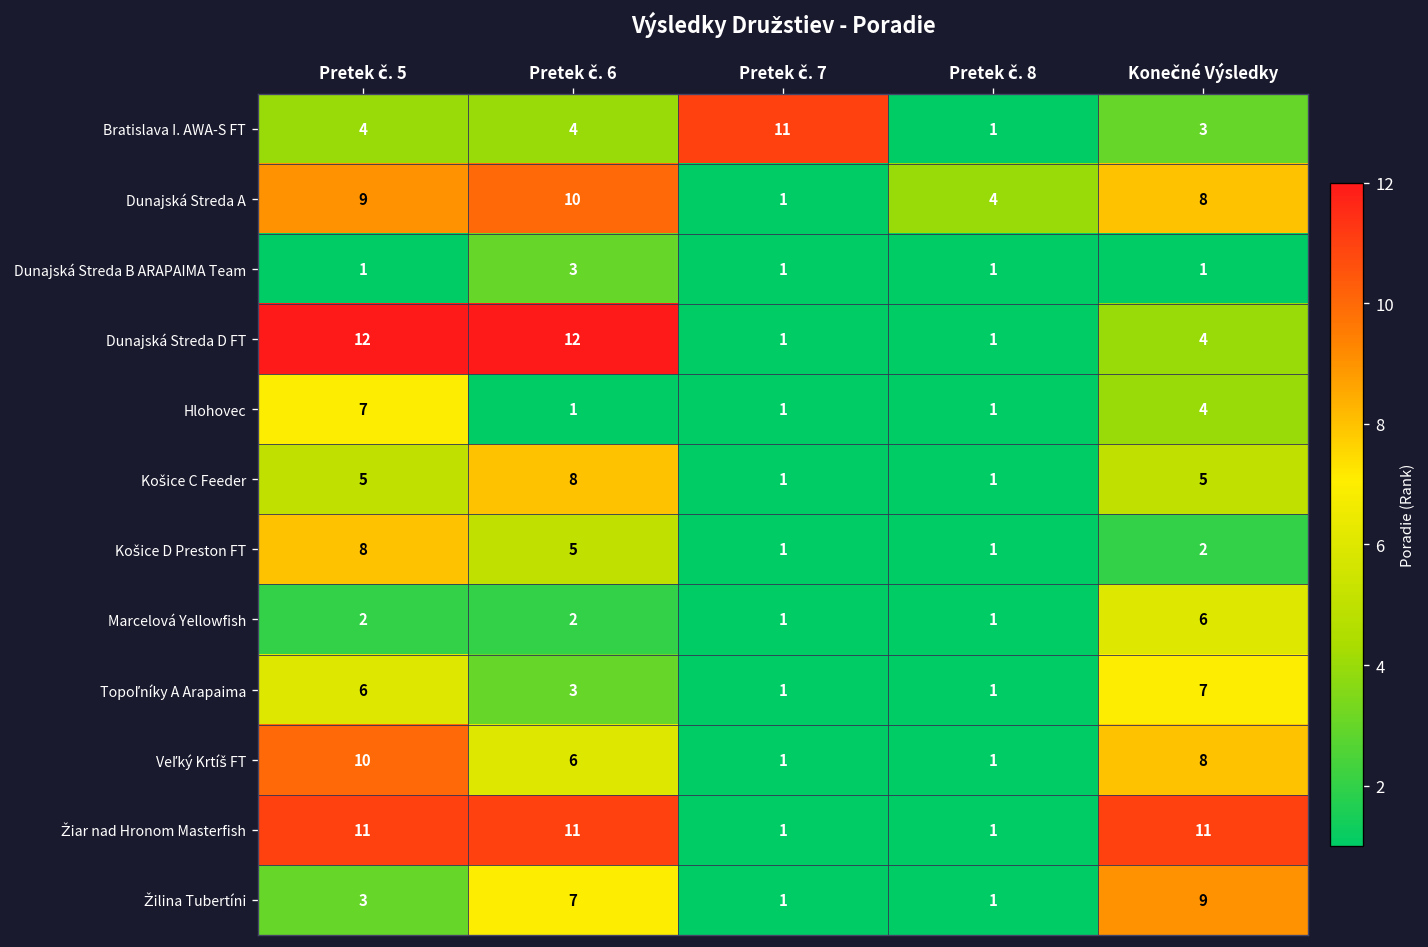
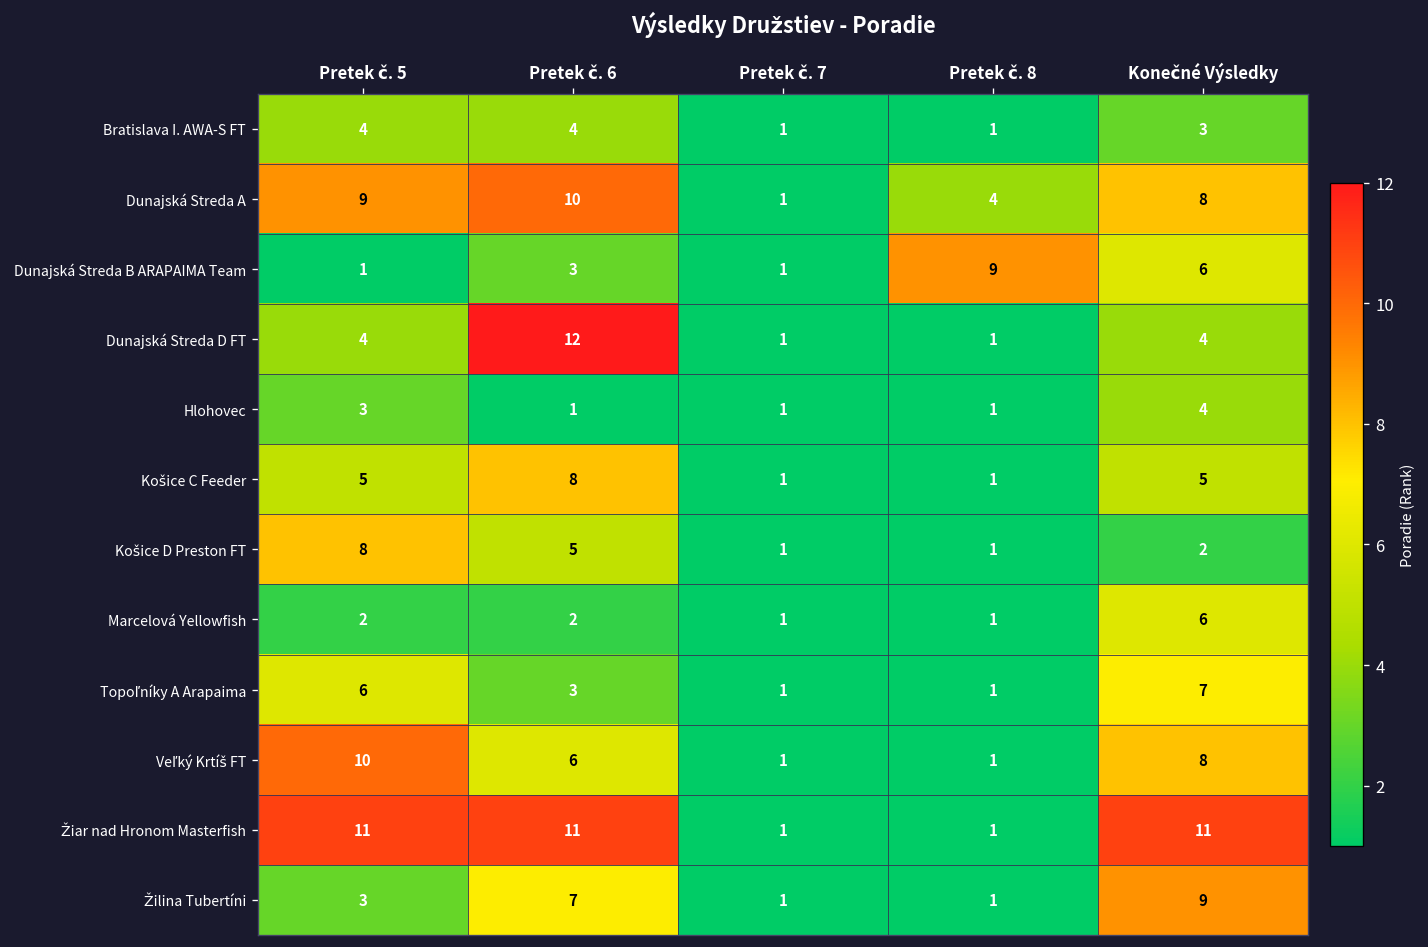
Bratislava I. AWA-S FT, Pretek č. 7: 11 -> 1
Dunajská Streda B ARAPAIMA Team, Pretek č. 8: 1 -> 9
Dunajská Streda B ARAPAIMA Team, Konečné Výsledky: 1 -> 6
Dunajská Streda D FT, Pretek č. 5: 12 -> 4
Hlohovec, Pretek č. 5: 7 -> 3
